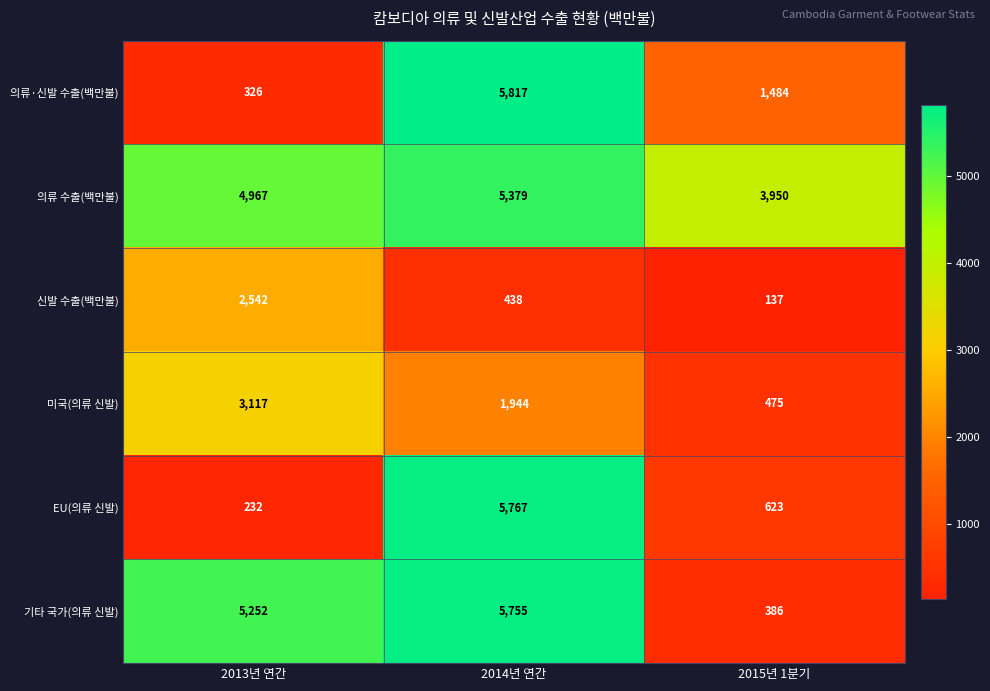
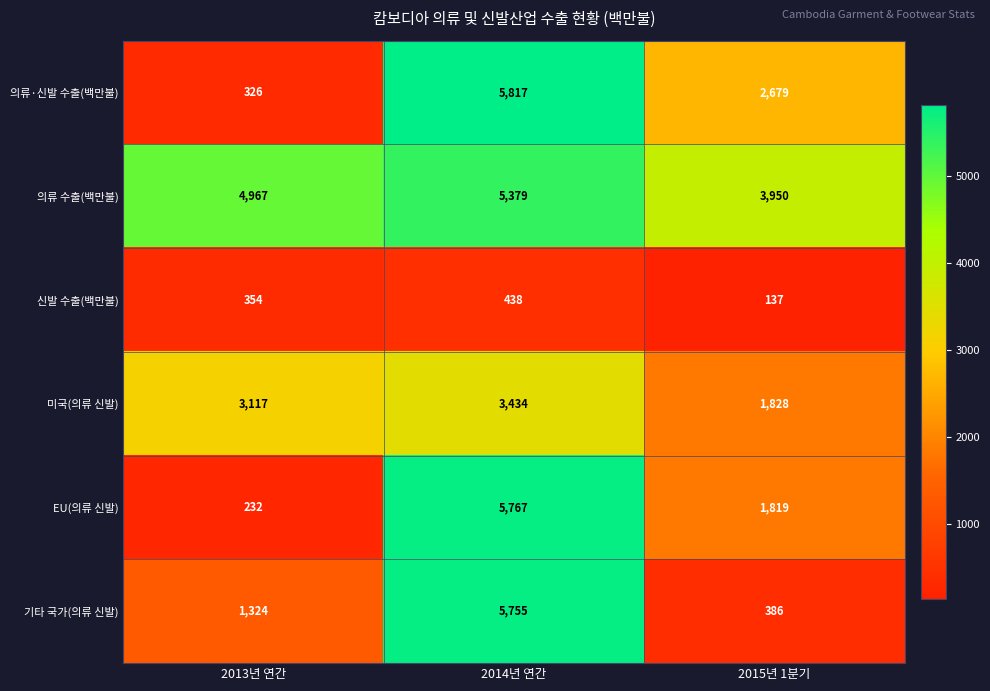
의류·신발 수출(백만불), 2015년 1분기: 1,484 -> 2,679
신발 수출(백만불), 2013년 연간: 2,542 -> 354
미국(의류 신발), 2014년 연간: 1,944 -> 3,434
미국(의류 신발), 2015년 1분기: 475 -> 1,828
EU(의류 신발), 2015년 1분기: 623 -> 1,819
기타 국가(의류 신발), 2013년 연간: 5,252 -> 1,324
